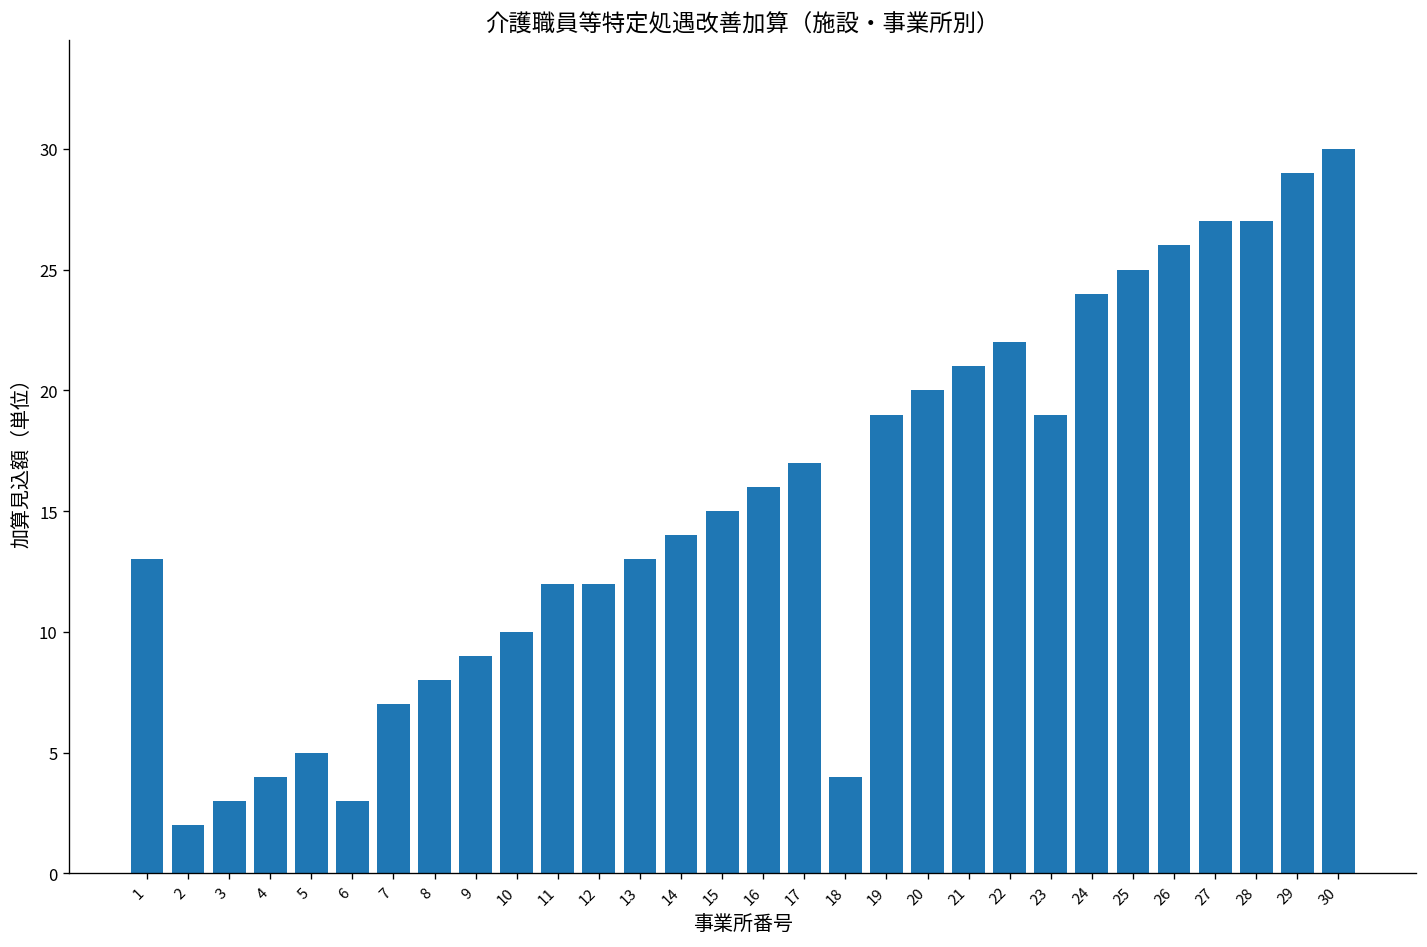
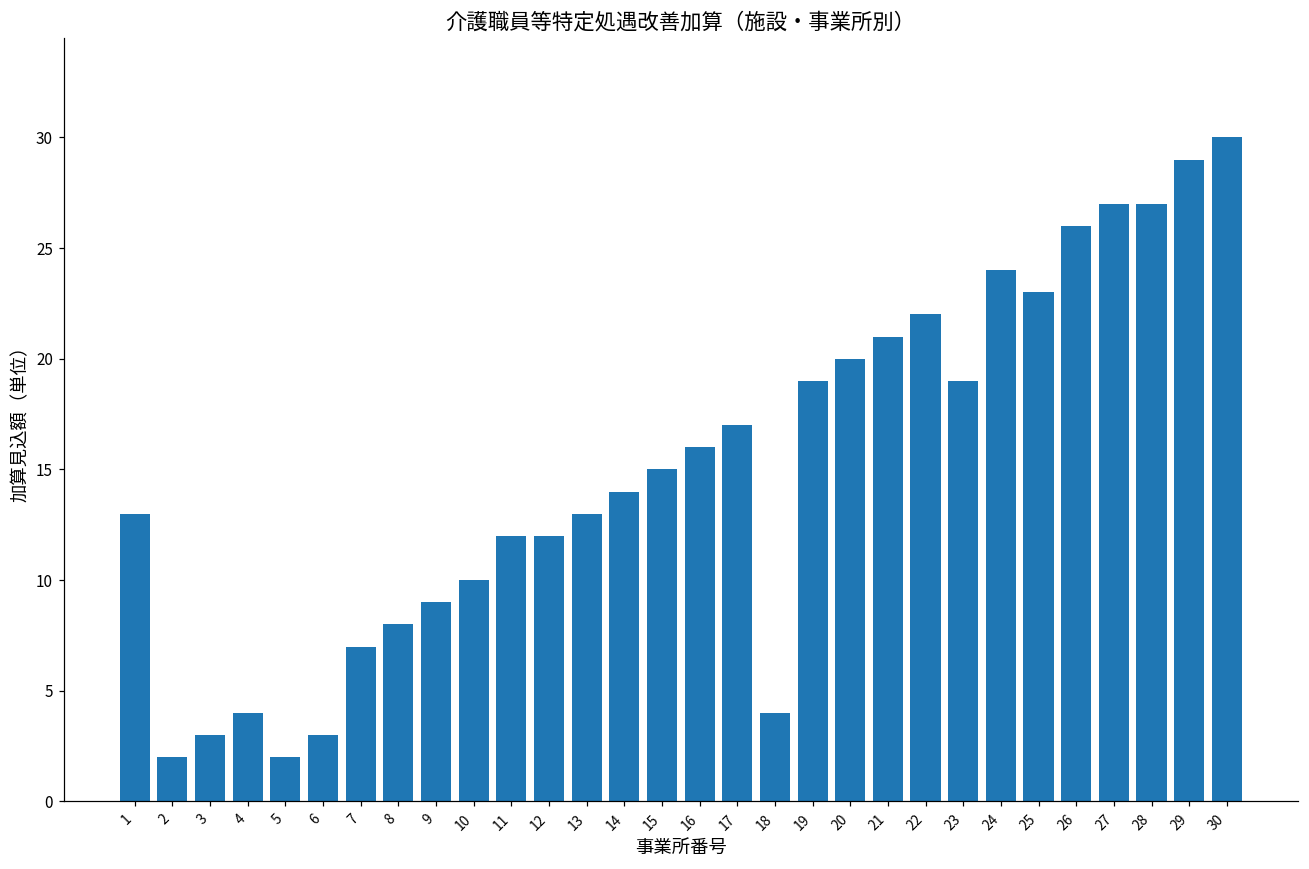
5: 5 -> 2
25: 25 -> 23
